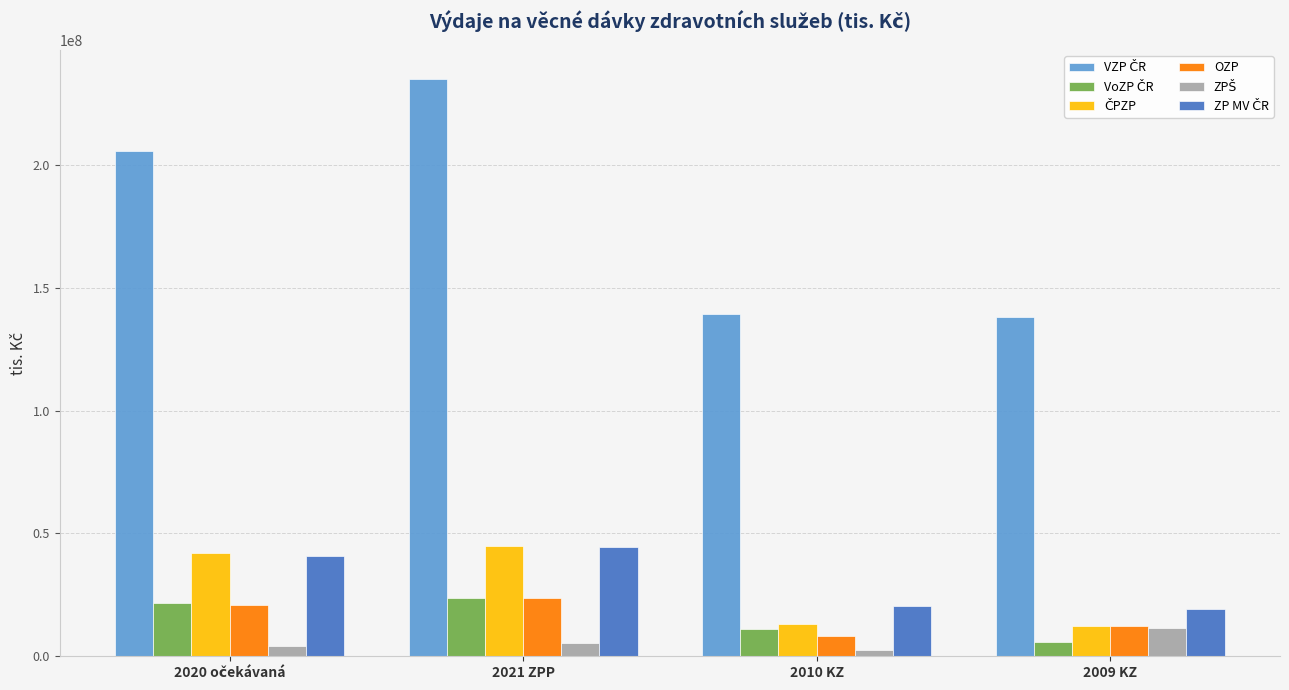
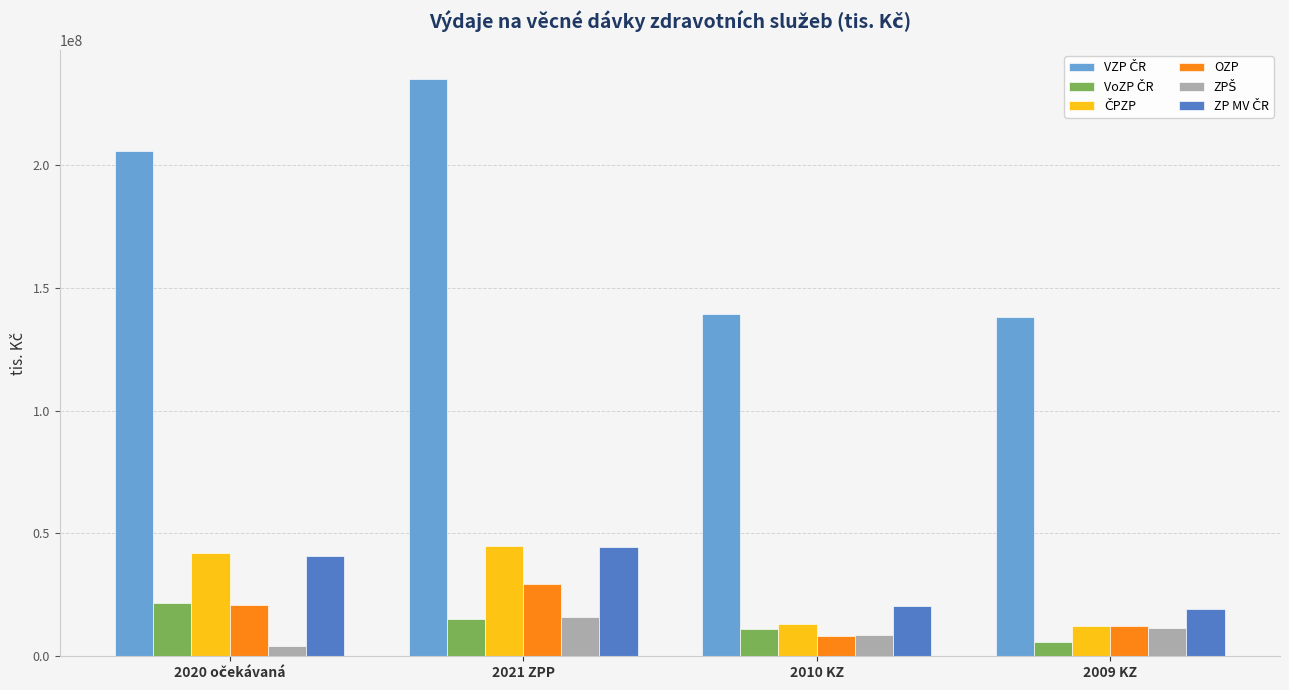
VoZP ČR, 2021 ZPP: 24000000 -> 15000000
OZP, 2021 ZPP: 24000000 -> 30000000
ZPŠ, 2021 ZPP: 5000000 -> 16000000
ZPŠ, 2010 KZ: 3000000 -> 9000000
